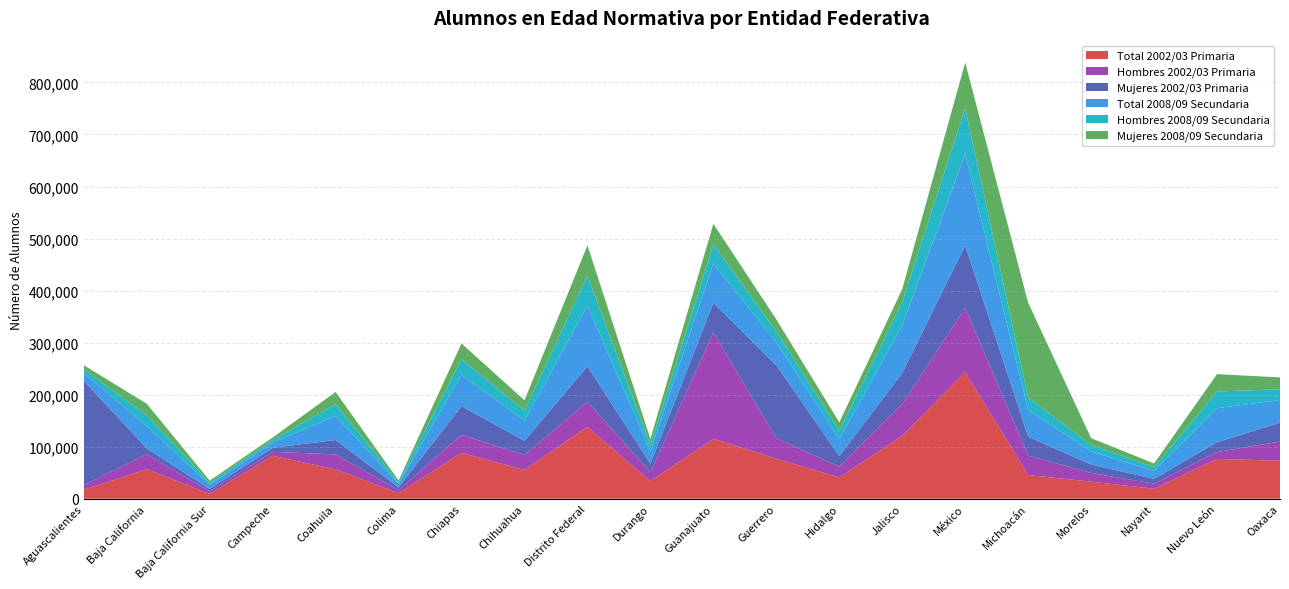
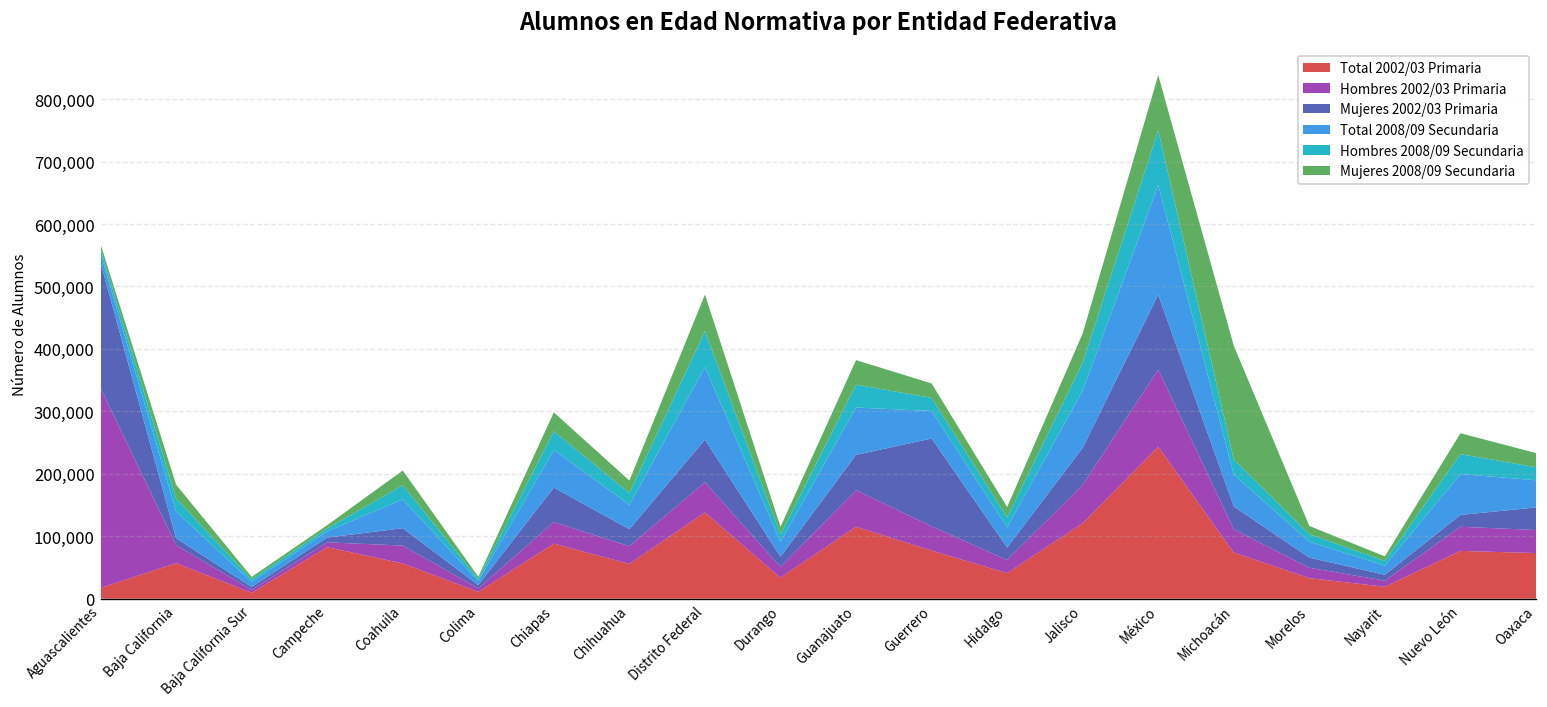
Hombres 2002/03 Primaria, Aguascalientes: 10,000 -> 320,000
Hombres 2002/03 Primaria, Guanajuato: 200,000 -> 60,000
Mujeres 2008/09 Secundaria, Jalisco: 30,000 -> 50,000
Total 2002/03 Primaria, Michoacán: 50,000 -> 70,000
Hombres 2002/03 Primaria, Nuevo León: 10,000 -> 40,000
